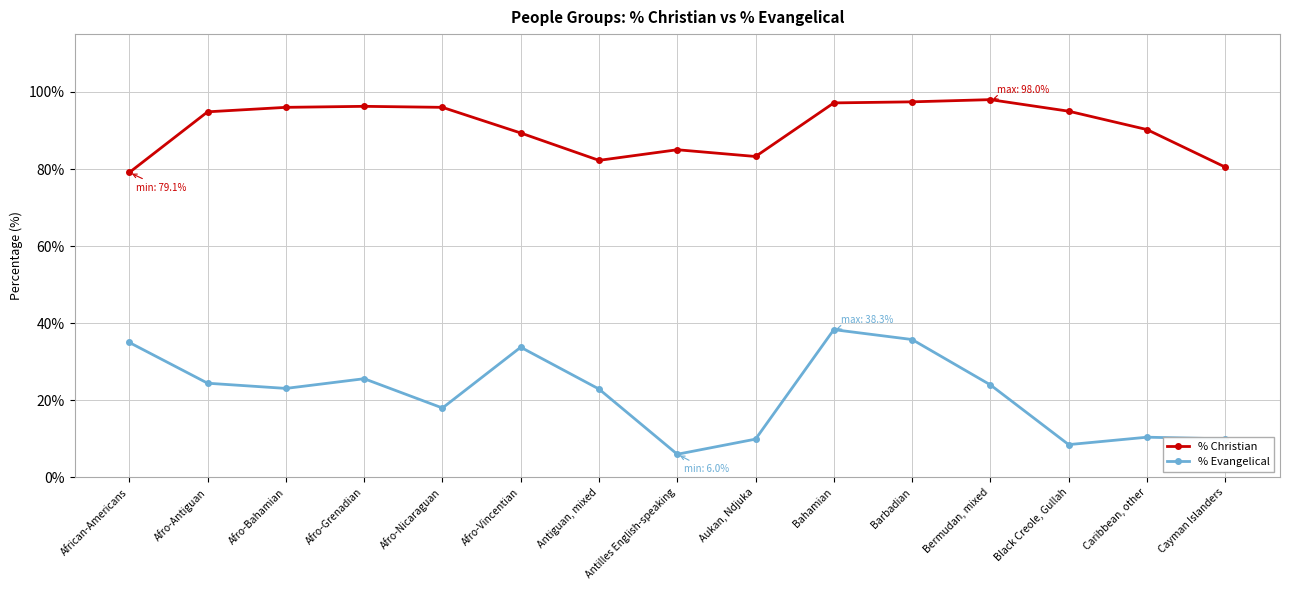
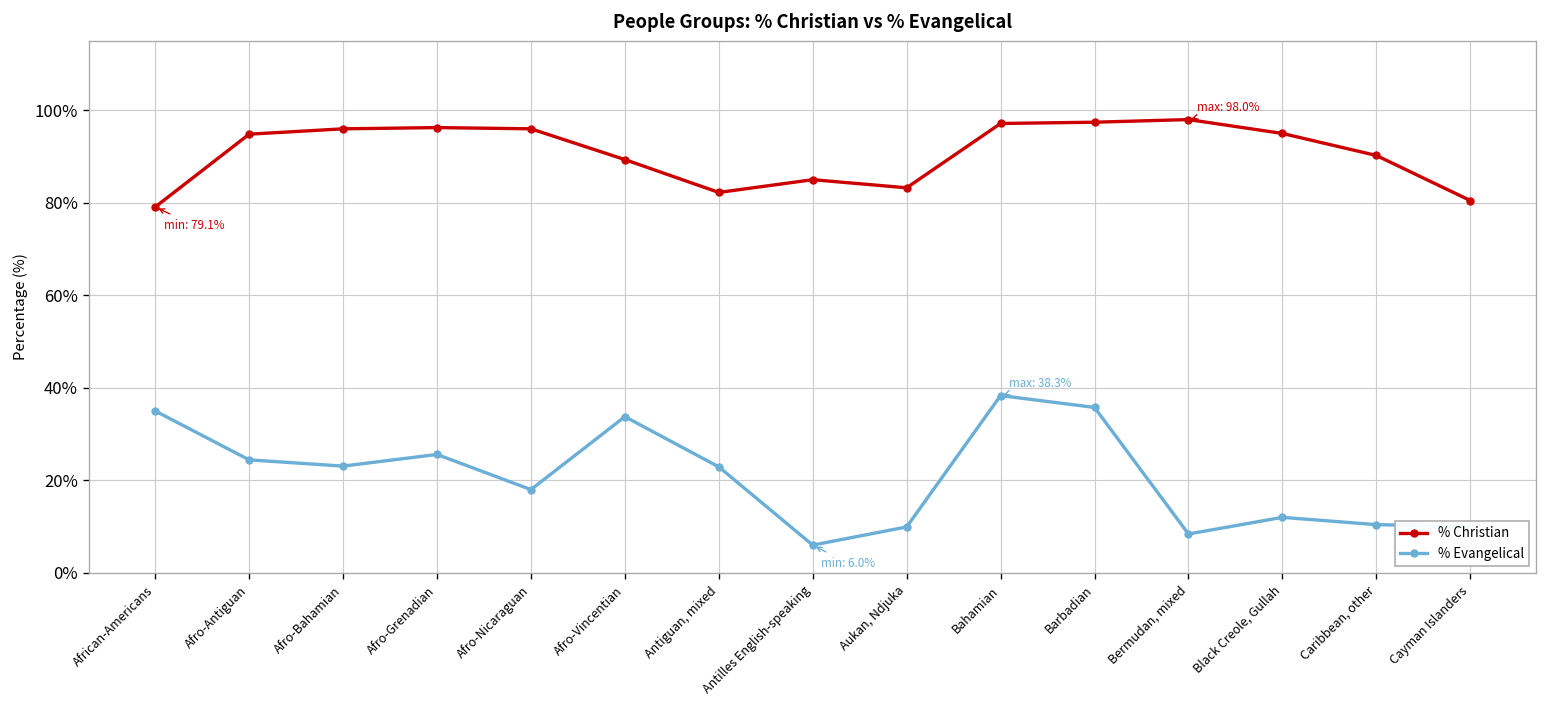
% Evangelical, Bermudan, mixed: 24% -> 8%
% Evangelical, Black Creole, Gullah: 9% -> 12%
